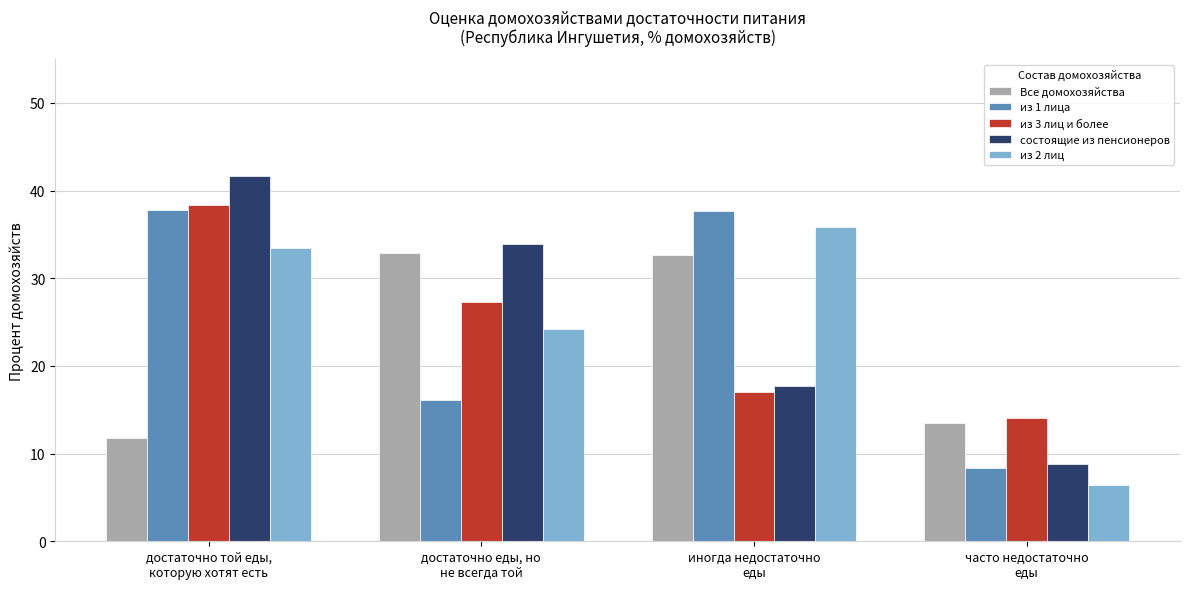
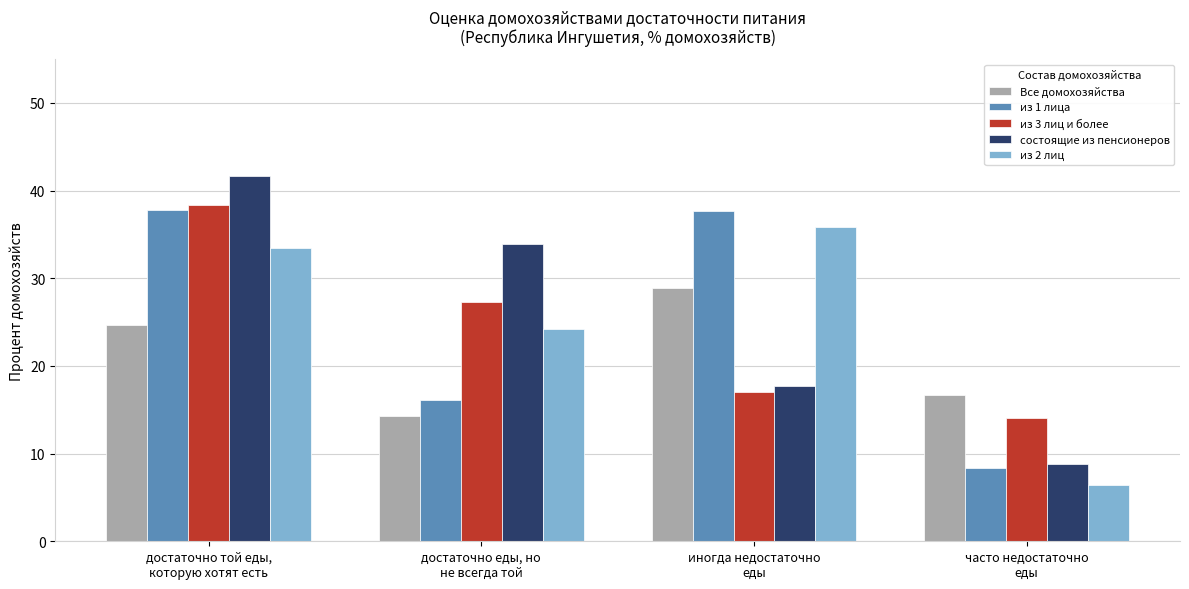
Все домохозяйства, достаточно той еды, которую хотят есть: 12 -> 25
Все домохозяйства, достаточно еды, но не всегда той: 33 -> 14
Все домохозяйства, иногда недостаточно еды: 33 -> 29
Все домохозяйства, часто недостаточно еды: 14 -> 17
